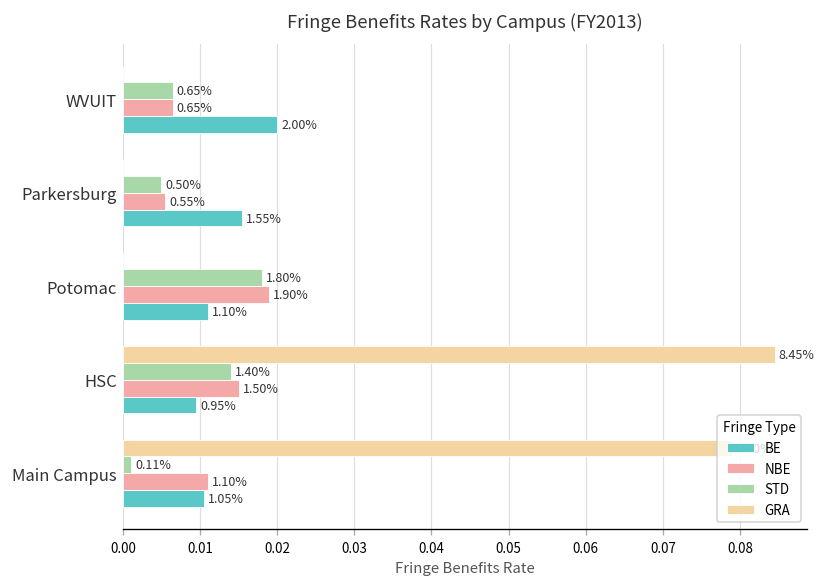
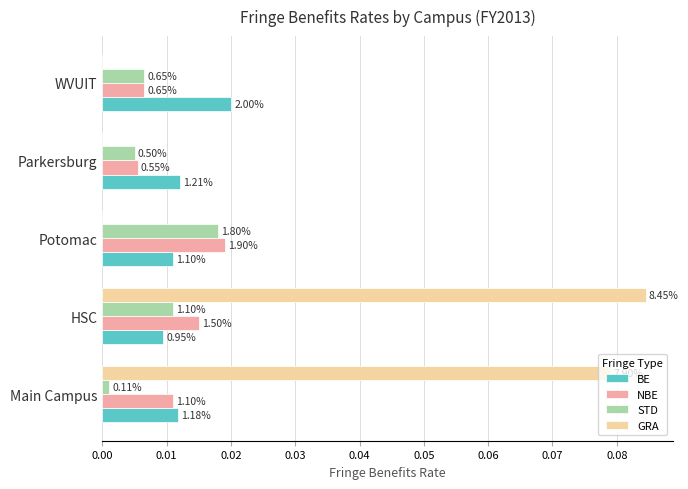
BE, Parkersburg: 1.55% -> 1.21%
STD, HSC: 1.40% -> 1.10%
BE, Main Campus: 1.05% -> 1.18%
